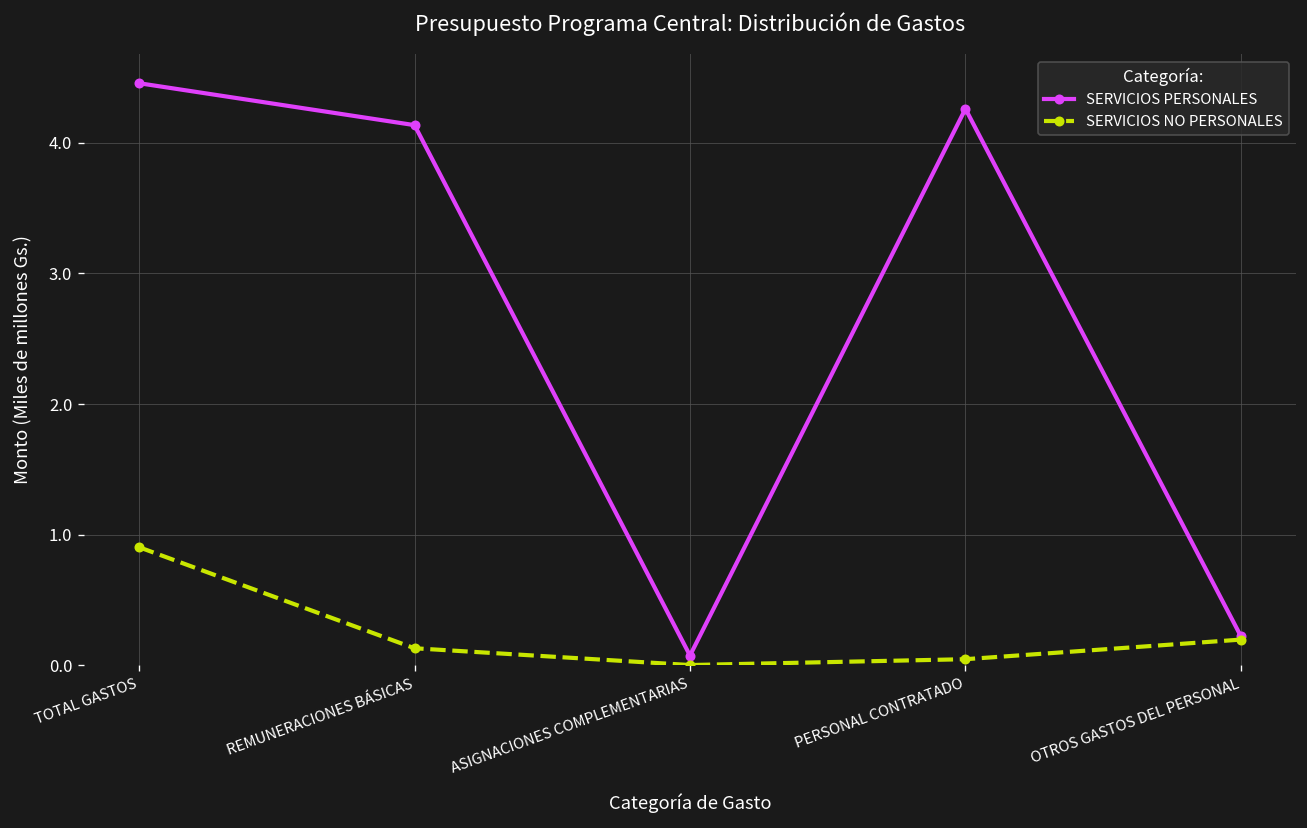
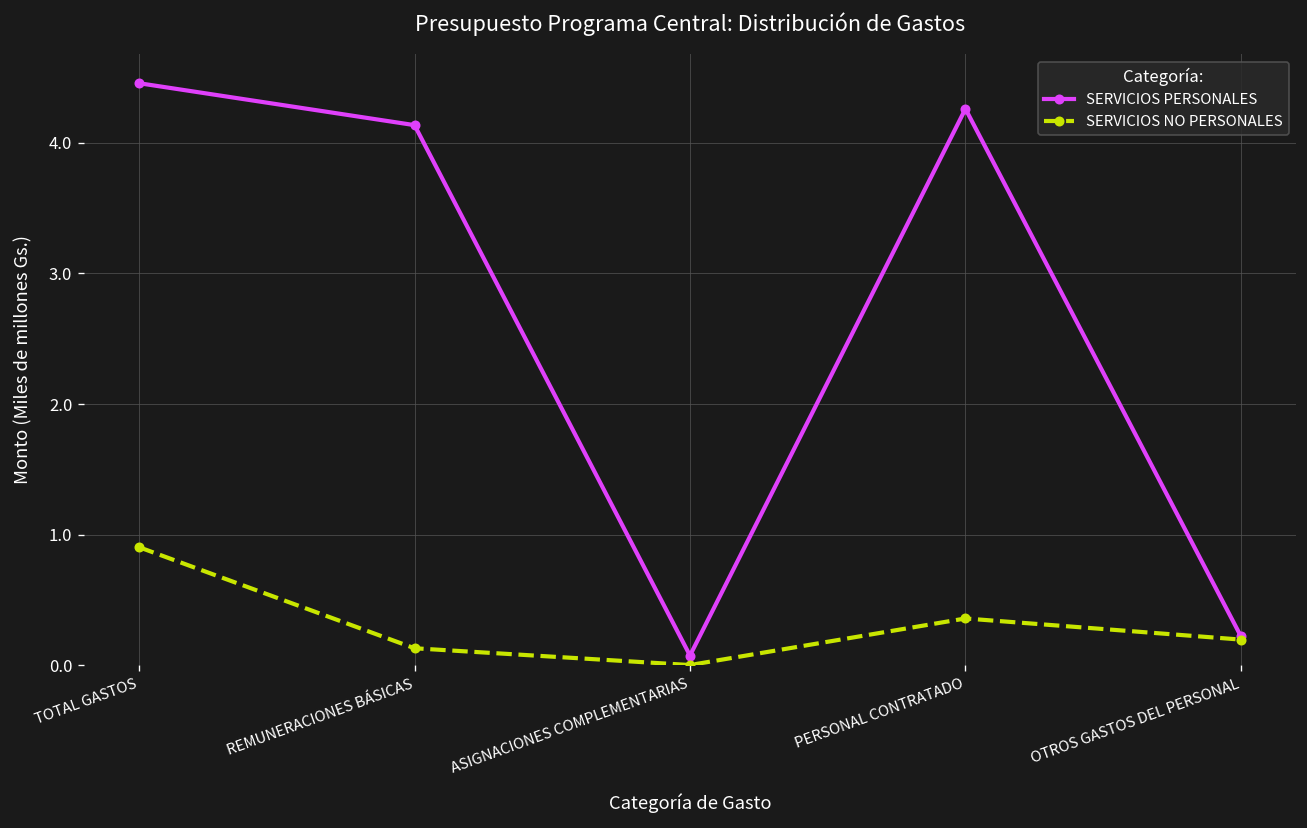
SERVICIOS NO PERSONALES, PERSONAL CONTRATADO: 0.05 -> 0.36
